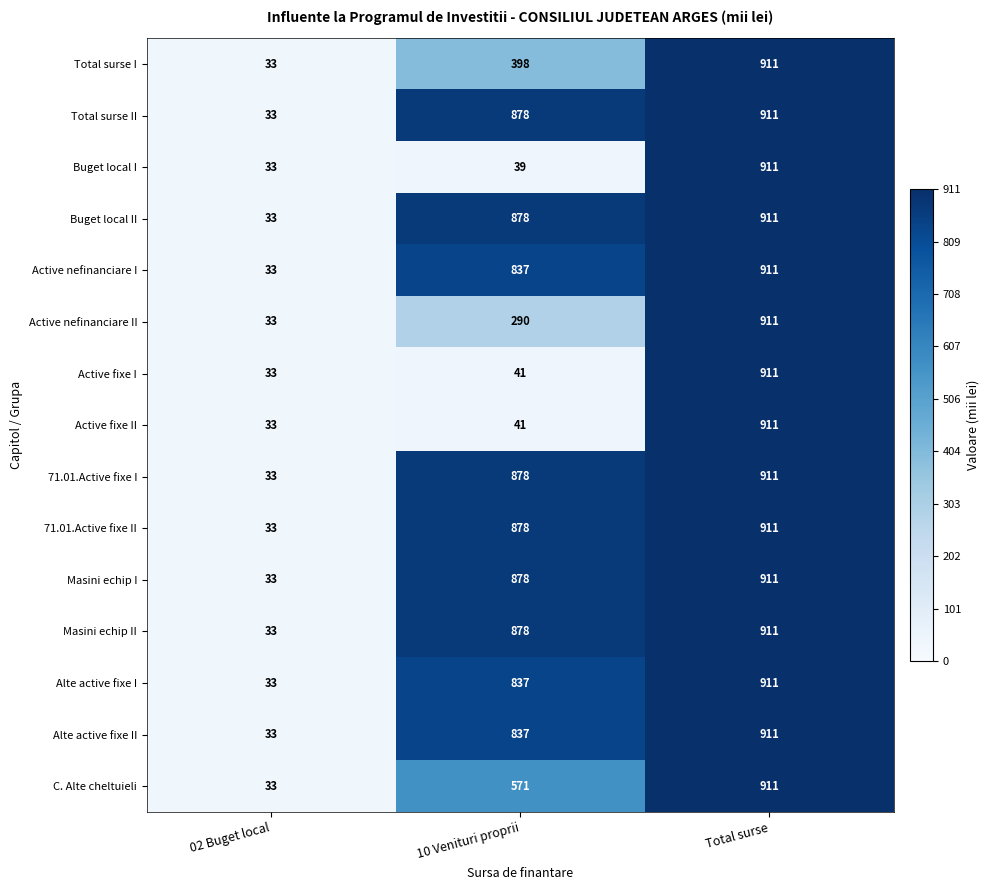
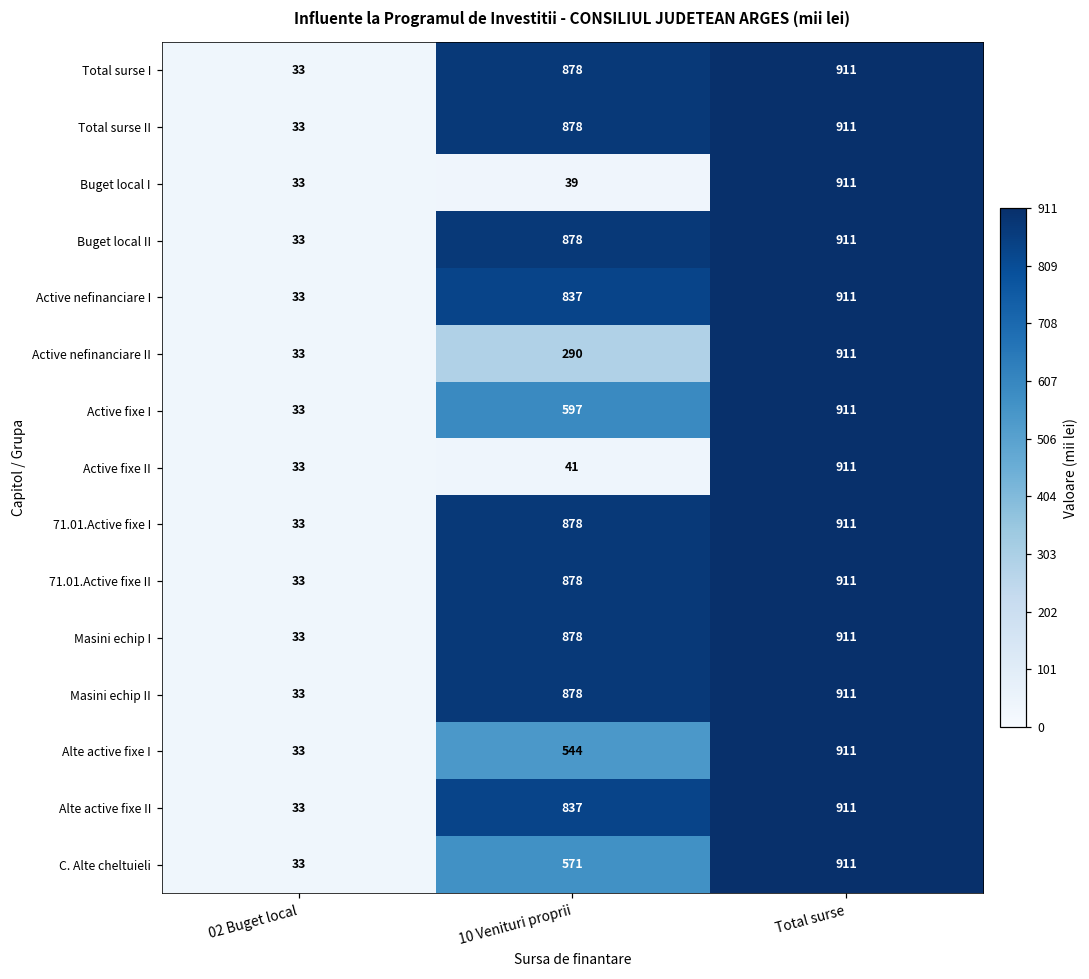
Total surse I, 10 Venituri proprii: 398 -> 878
Active fixe I, 10 Venituri proprii: 41 -> 597
Alte active fixe I, 10 Venituri proprii: 837 -> 544
